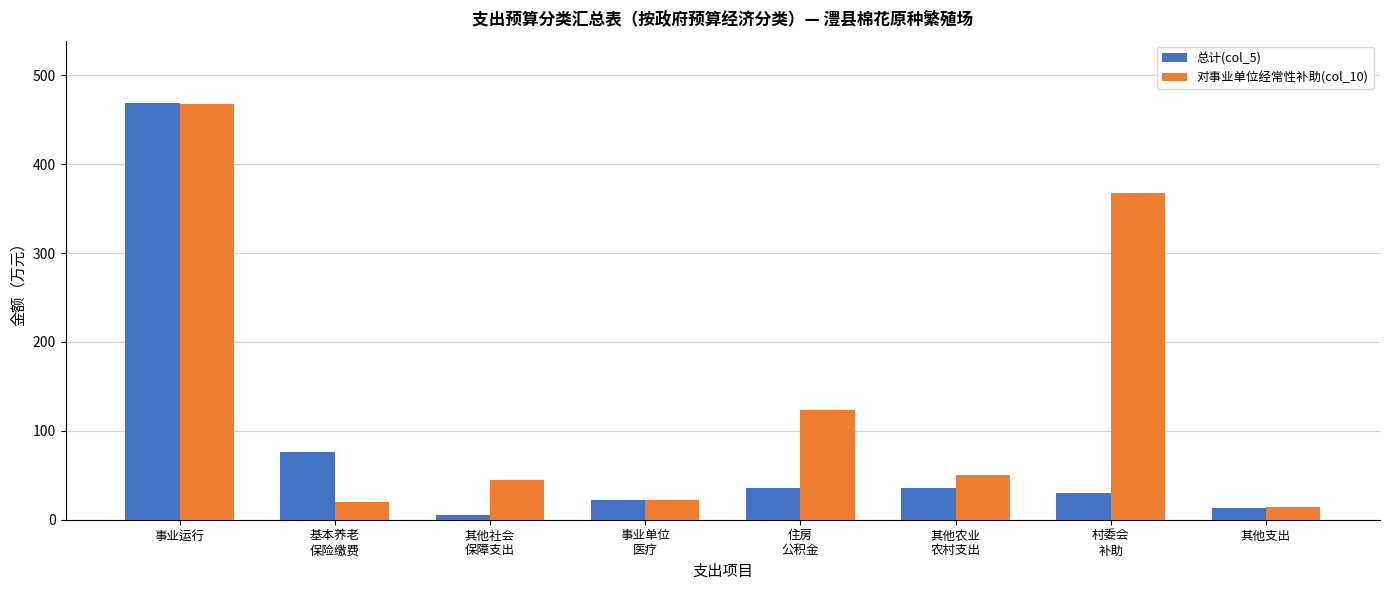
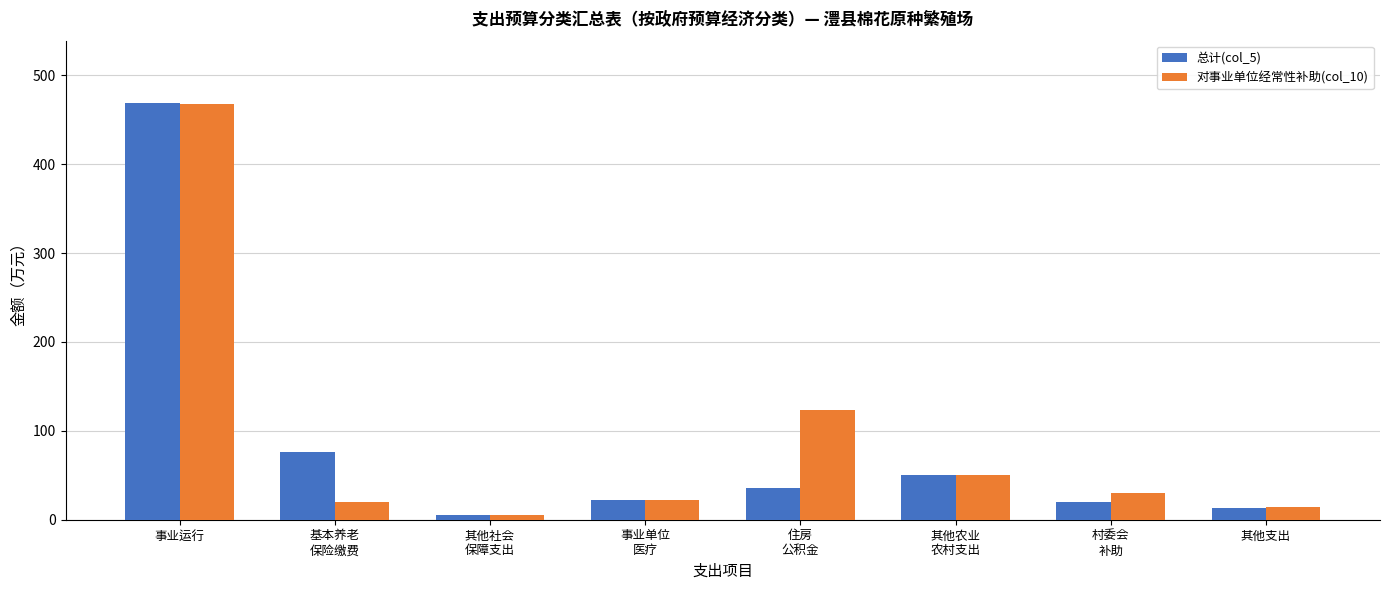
对事业单位经常性补助(col_10), 其他社会 保障支出: 50 -> 10
总计(col_5), 其他农业 农村支出: 40 -> 50
总计(col_5), 村委会 补助: 30 -> 20
对事业单位经常性补助(col_10), 村委会 补助: 370 -> 30
